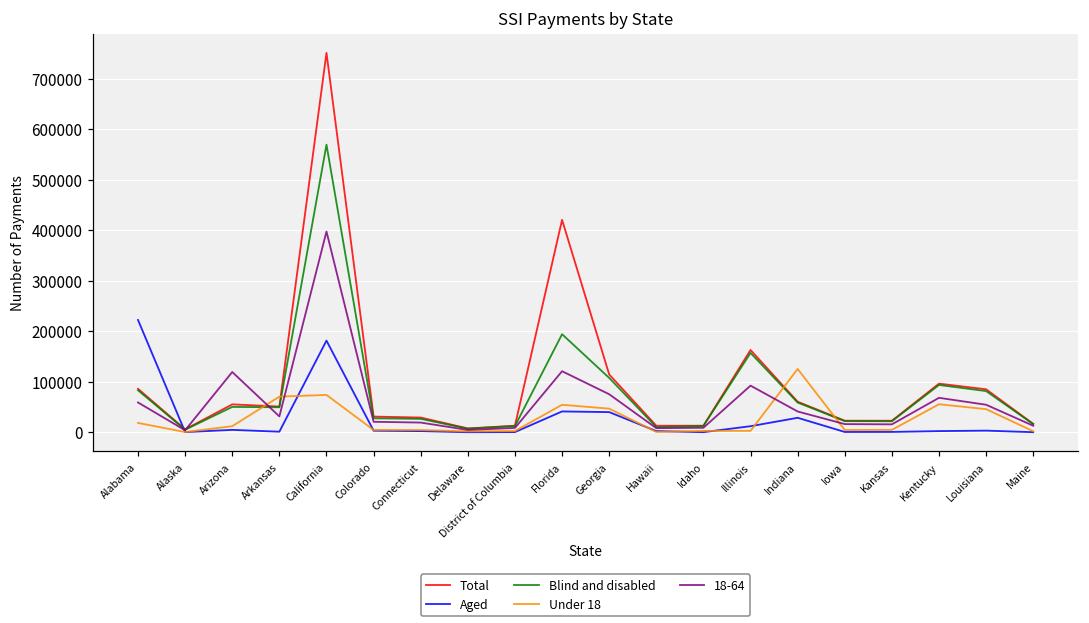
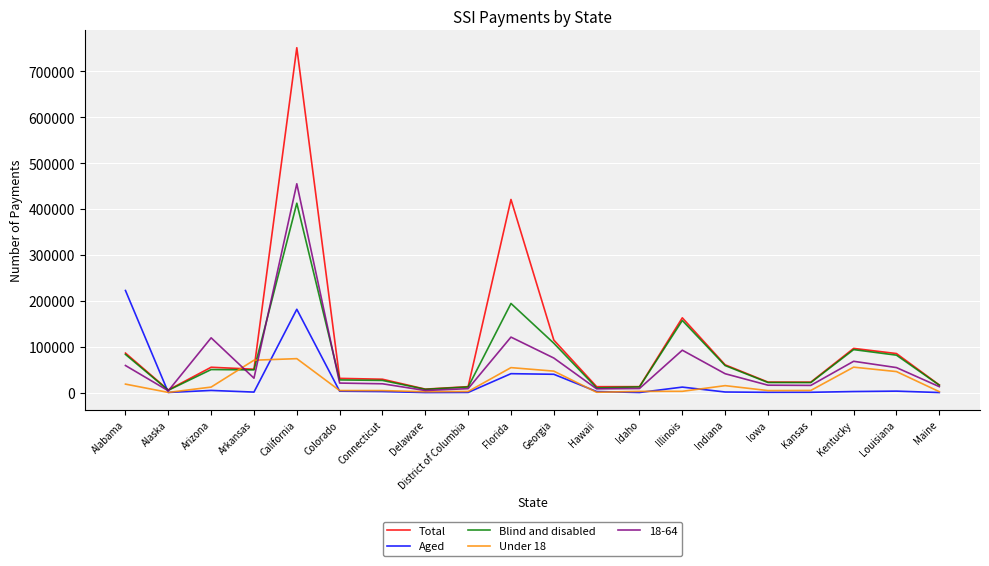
Blind and disabled, California: 570000 -> 410000
18-64, California: 400000 -> 460000
Aged, Indiana: 30000 -> 0
Under 18, Indiana: 130000 -> 20000
